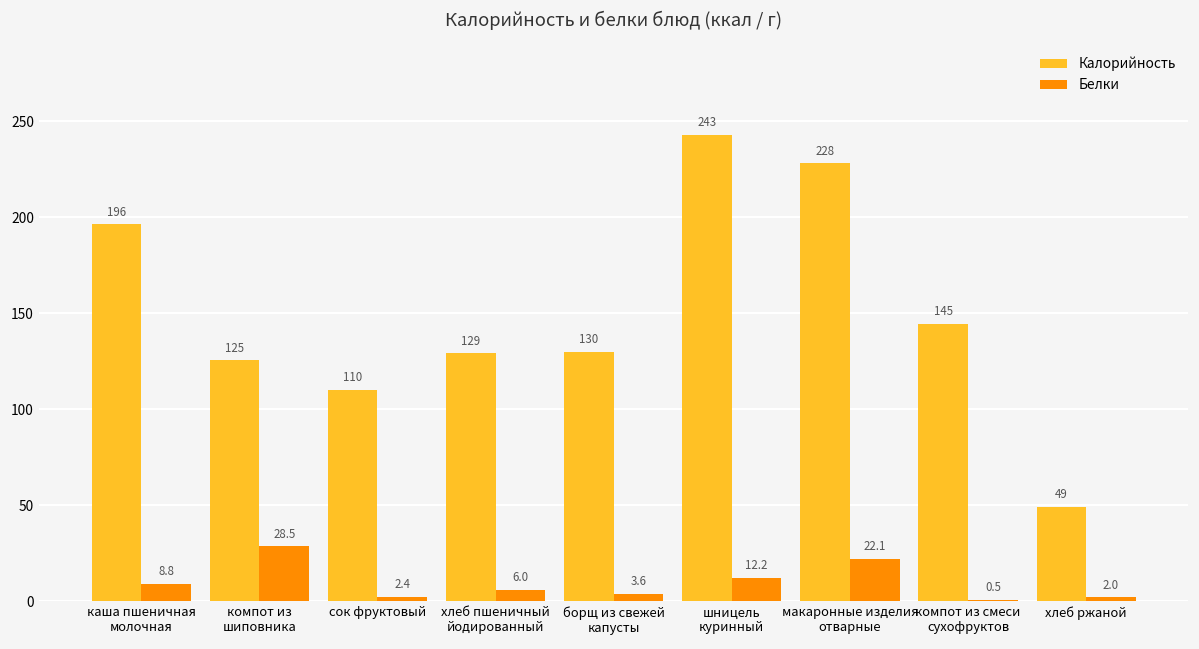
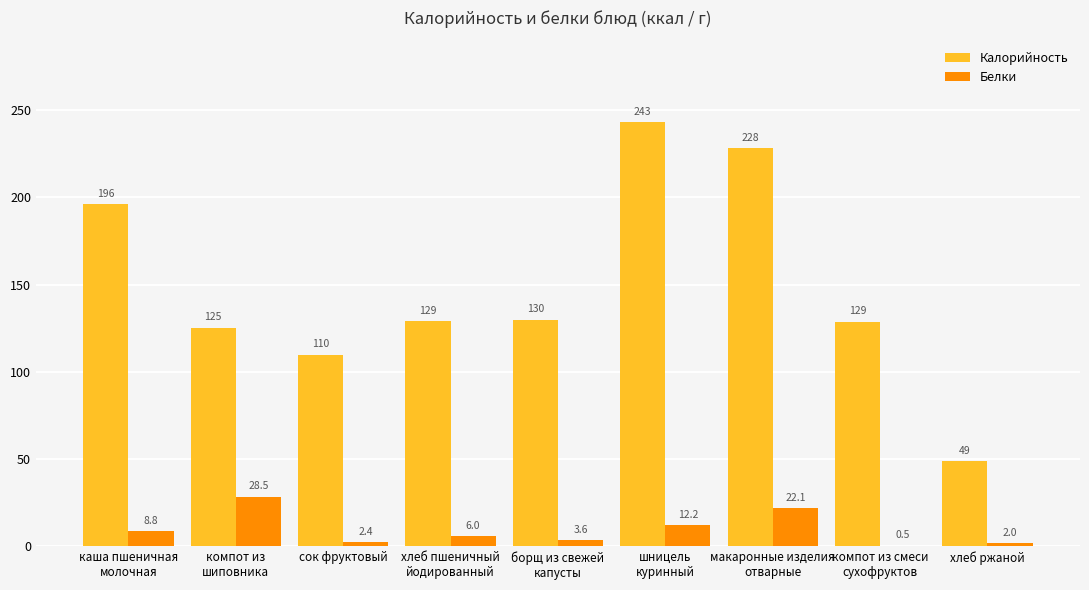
Калорийность, компот из смеси сухофруктов: 145 -> 129
